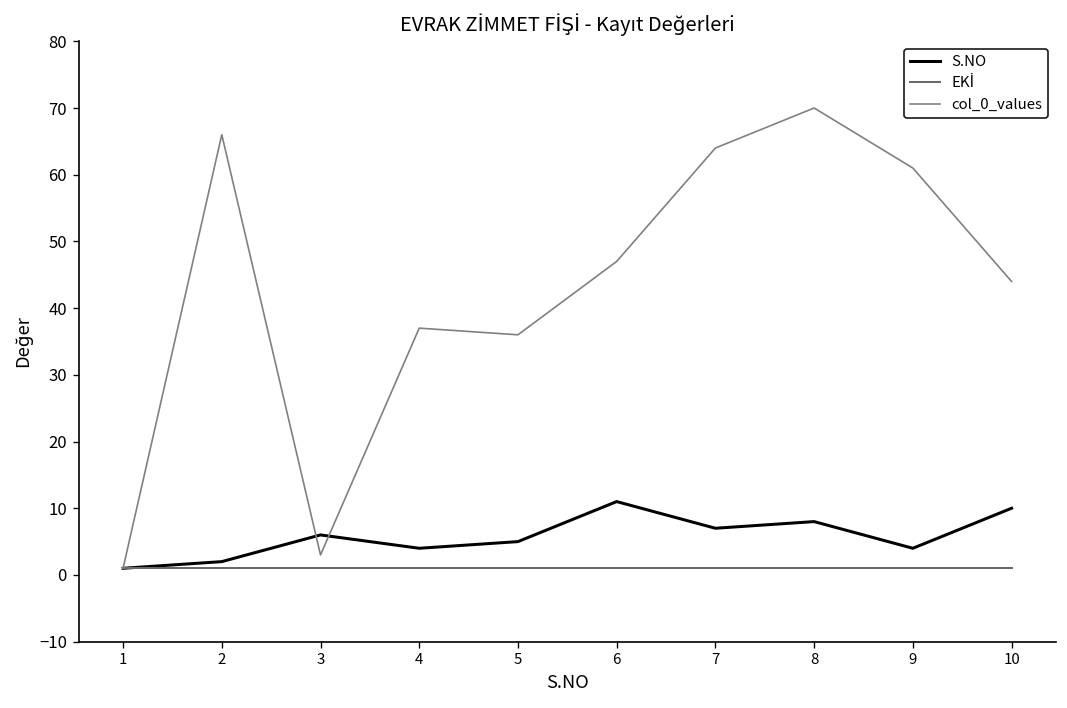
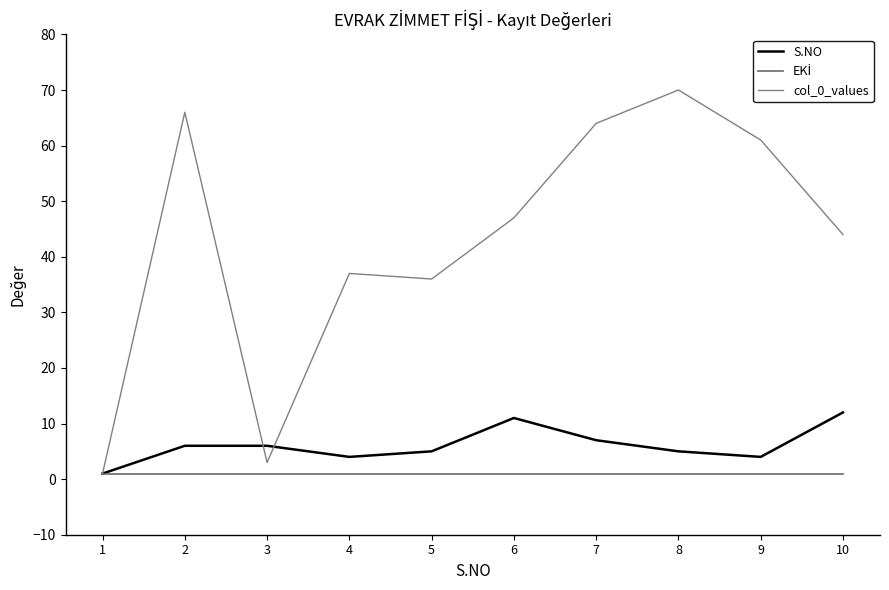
S.NO, 2: 2 -> 6
S.NO, 8: 8 -> 5
S.NO, 10: 10 -> 12
